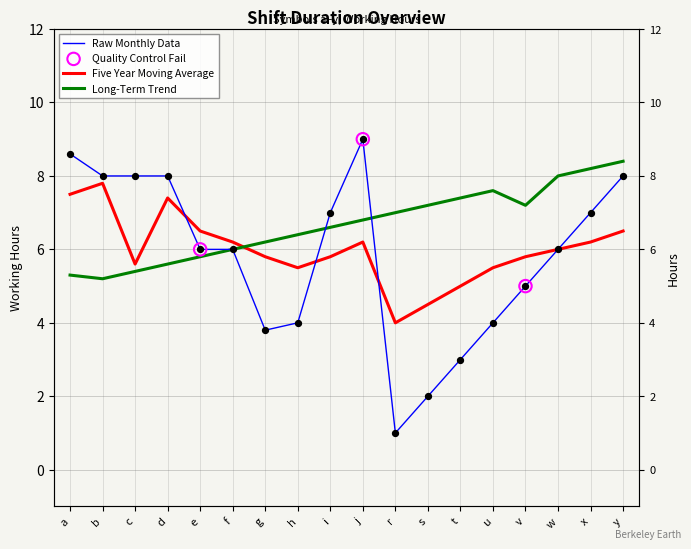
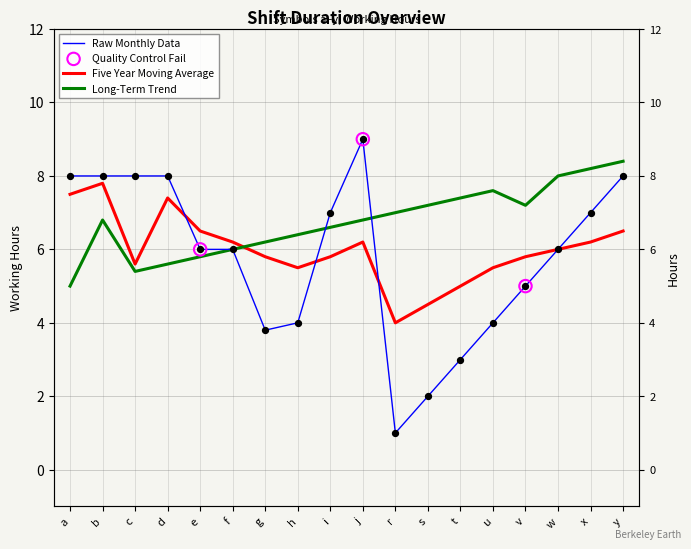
Raw Monthly Data, a: 8.6 -> 8.0
Long-Term Trend, a: 5.3 -> 5.0
Long-Term Trend, b: 5.2 -> 6.8
